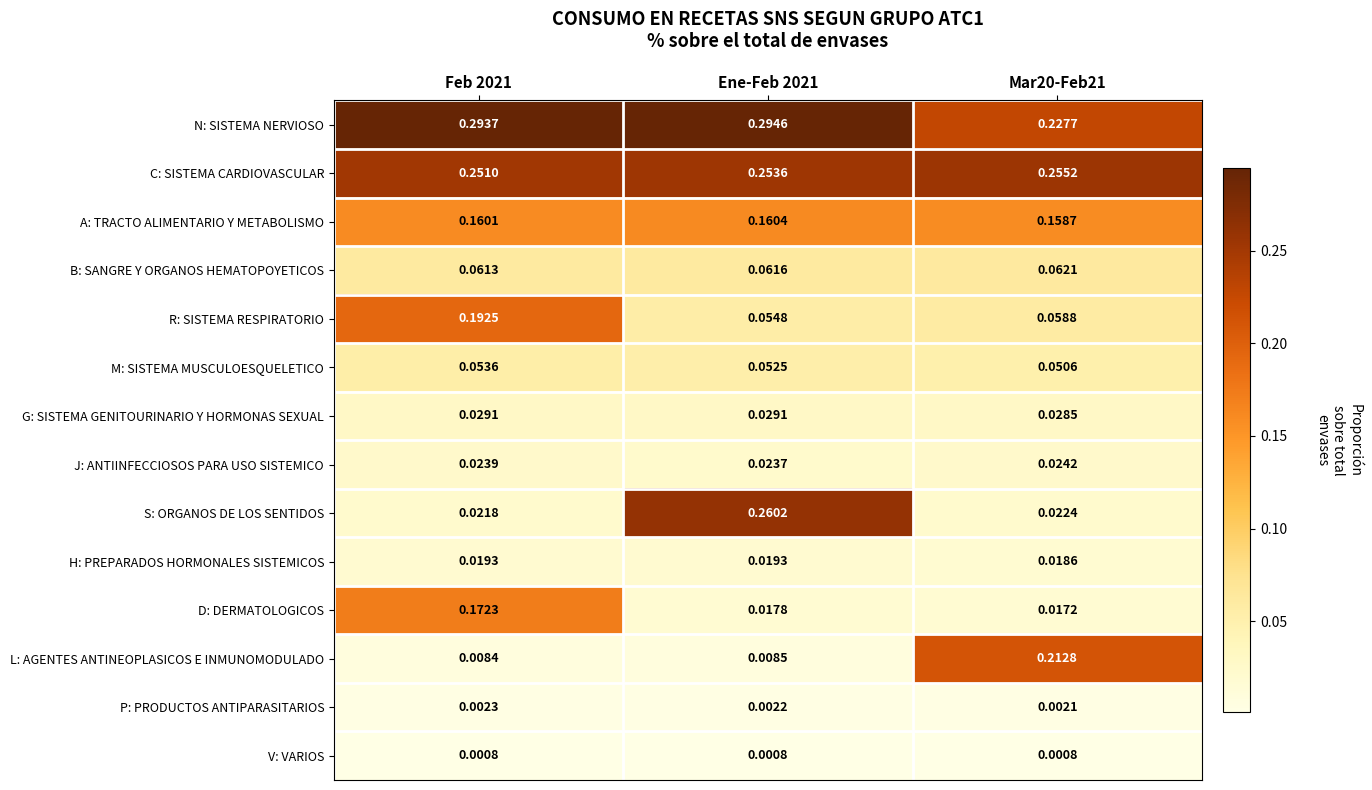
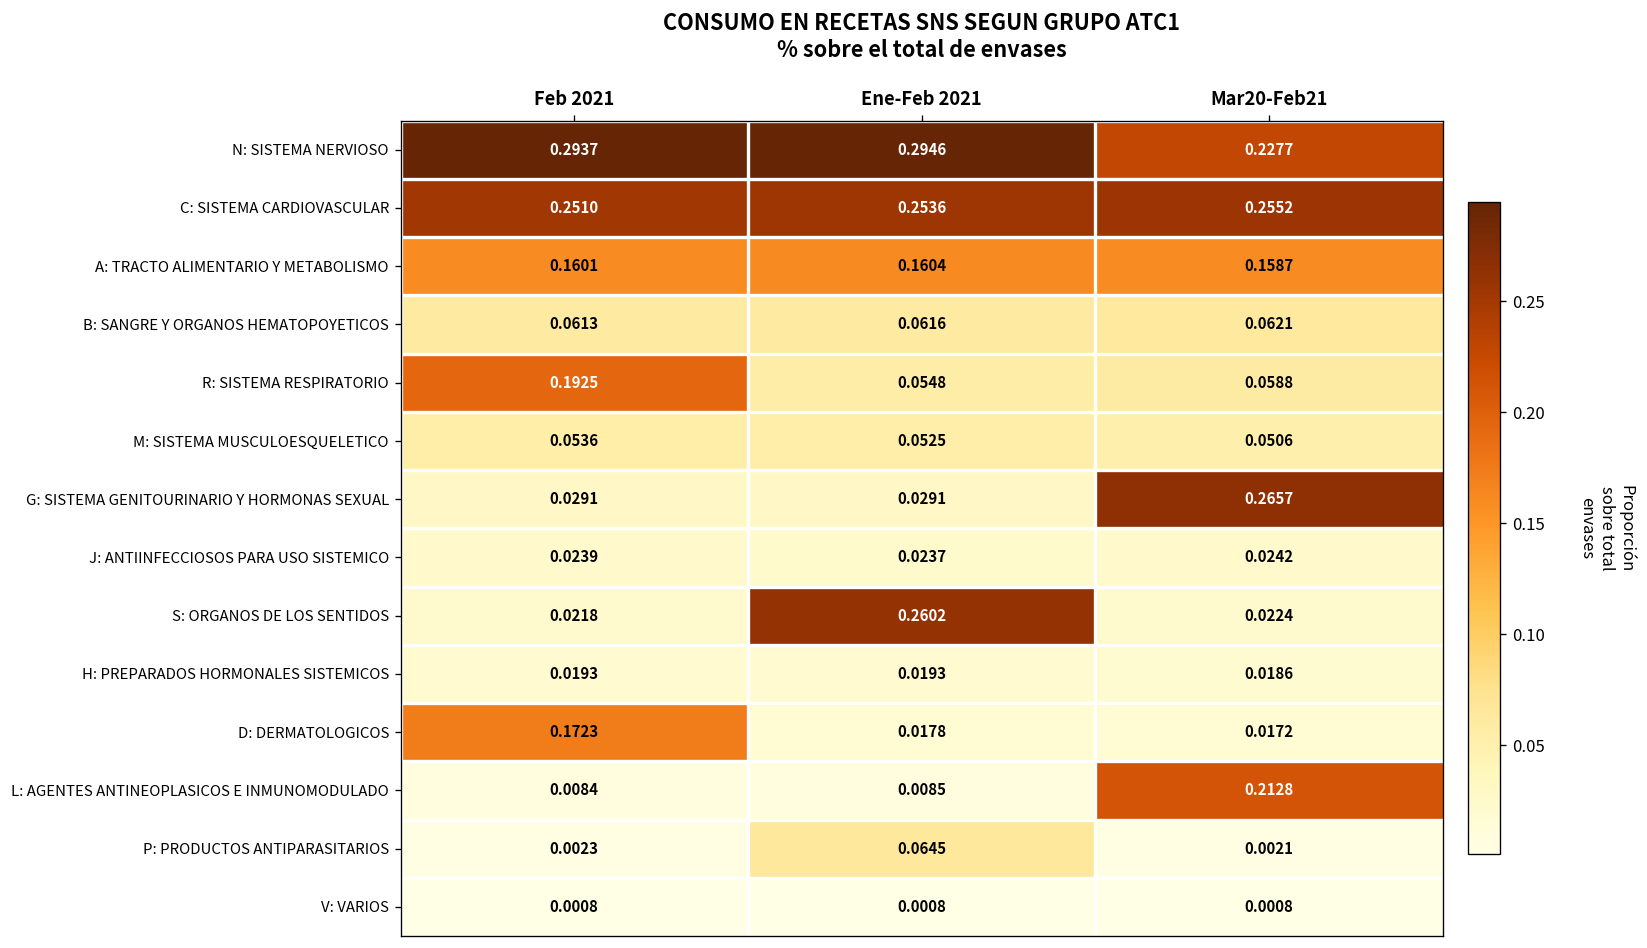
G: SISTEMA GENITOURINARIO Y HORMONAS SEXUAL, Mar20-Feb21: 0.0285 -> 0.2657
P: PRODUCTOS ANTIPARASITARIOS, Ene-Feb 2021: 0.0022 -> 0.0645
